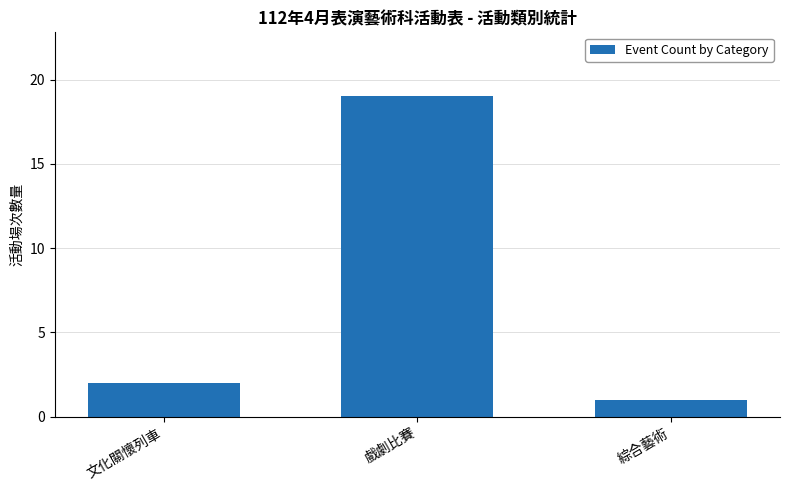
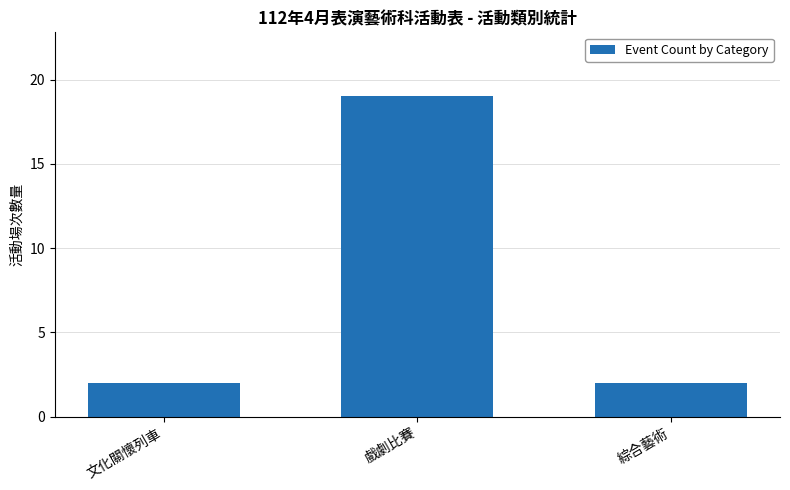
綜合藝術: 1 -> 2
